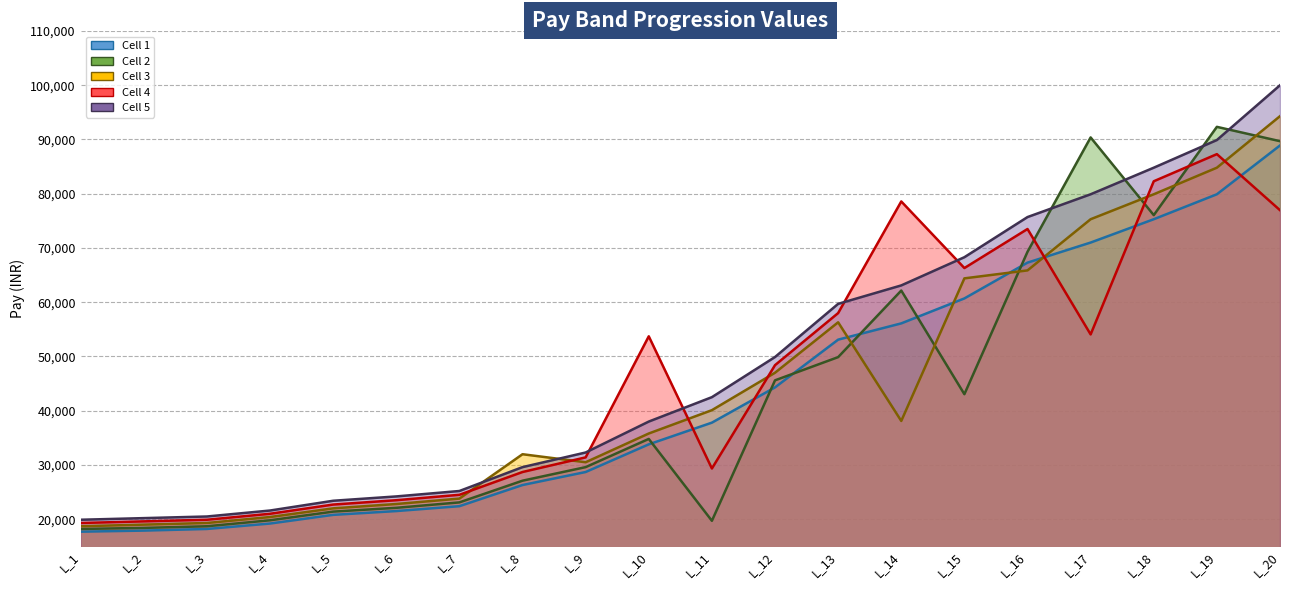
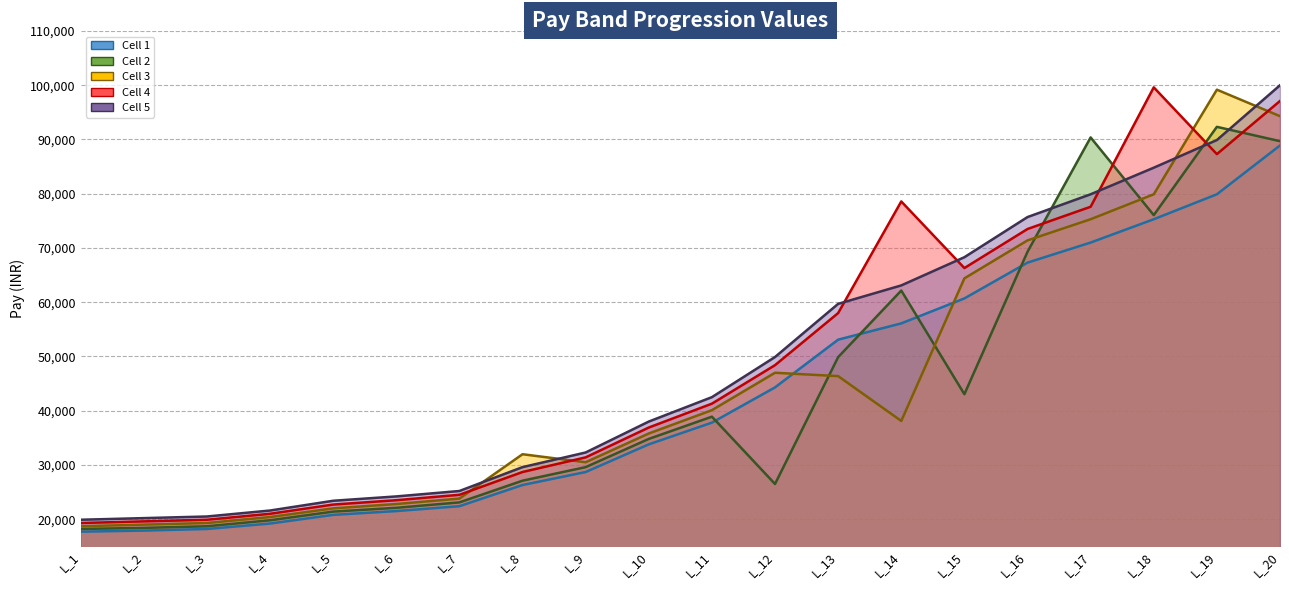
Cell 4, L_10: 54,000 -> 37,000
Cell 2, L_11: 20,000 -> 39,000
Cell 4, L_11: 29,000 -> 41,000
Cell 2, L_12: 46,000 -> 26,000
Cell 3, L_13: 56,000 -> 46,000
Cell 3, L_16: 66,000 -> 71,000
Cell 4, L_17: 54,000 -> 78,000
Cell 4, L_18: 82,000 -> 100,000
Cell 3, L_19: 85,000 -> 99,000
Cell 4, L_20: 77,000 -> 97,000
